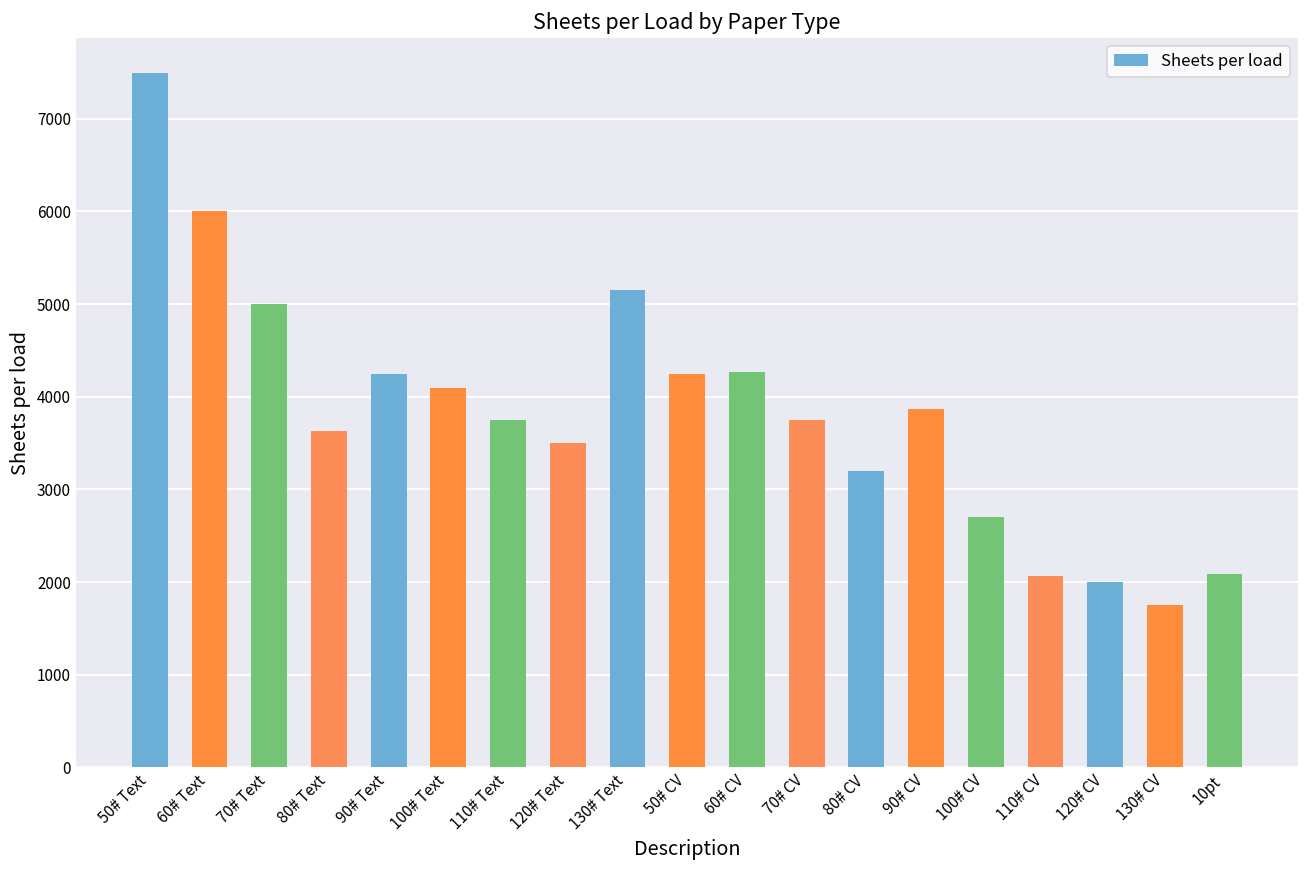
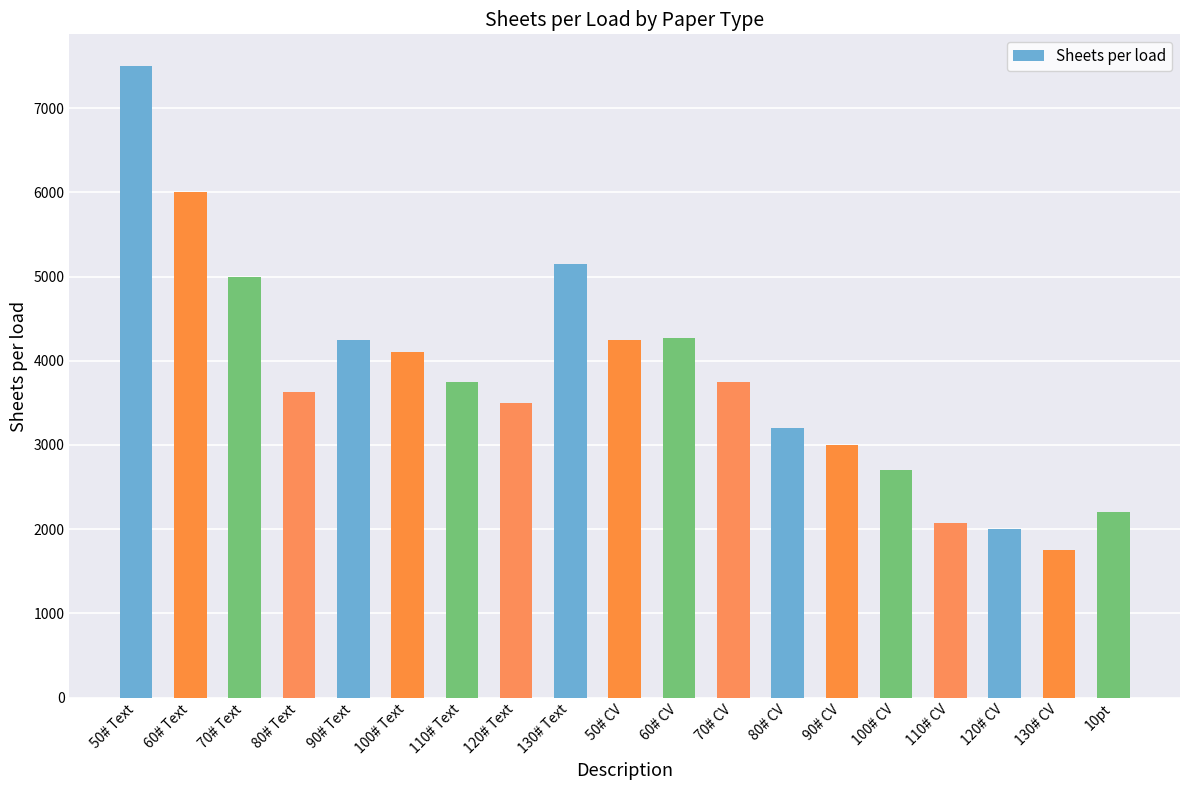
90# CV: 3900 -> 3000
10pt: 2100 -> 2200
